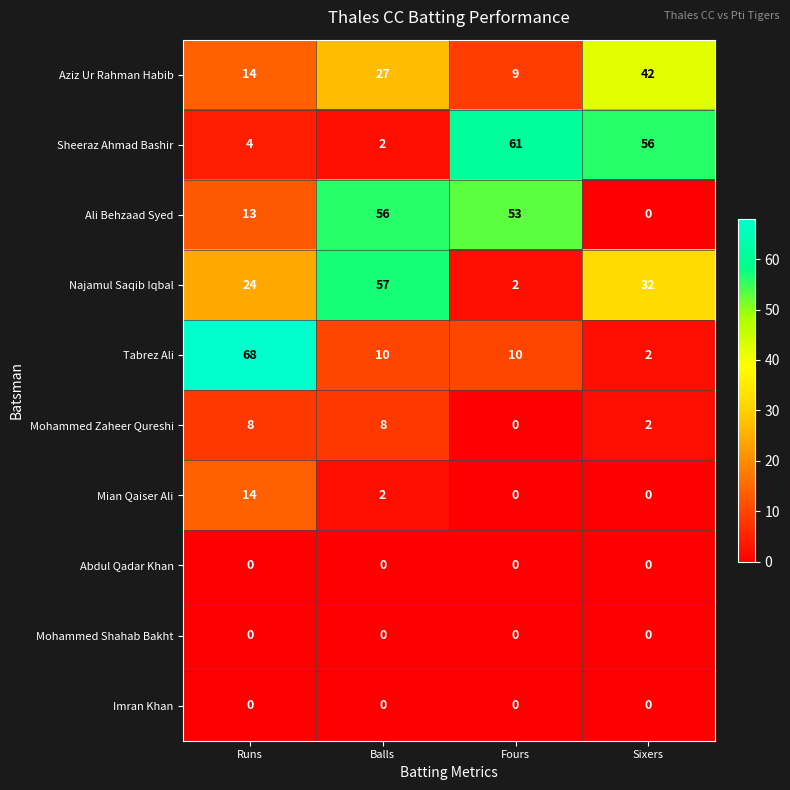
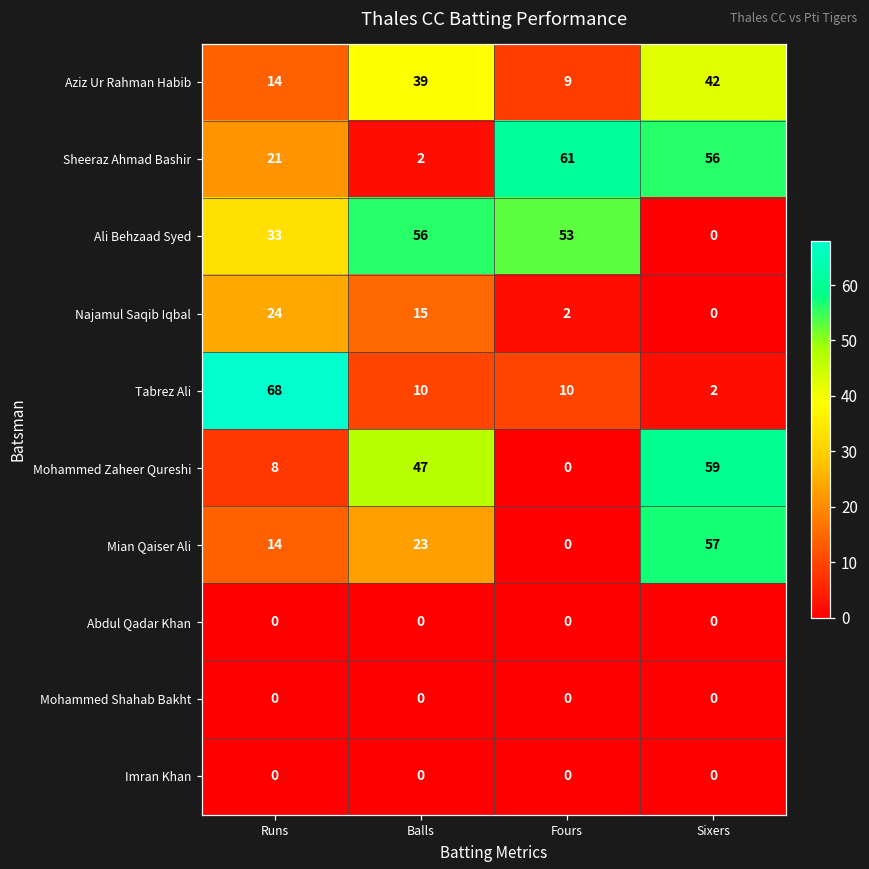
Aziz Ur Rahman Habib, Balls: 27 -> 39
Sheeraz Ahmad Bashir, Runs: 4 -> 21
Ali Behzaad Syed, Runs: 13 -> 33
Najamul Saqib Iqbal, Balls: 57 -> 15
Najamul Saqib Iqbal, Sixers: 32 -> 0
Mohammed Zaheer Qureshi, Balls: 8 -> 47
Mohammed Zaheer Qureshi, Sixers: 2 -> 59
Mian Qaiser Ali, Balls: 2 -> 23
Mian Qaiser Ali, Sixers: 0 -> 57
